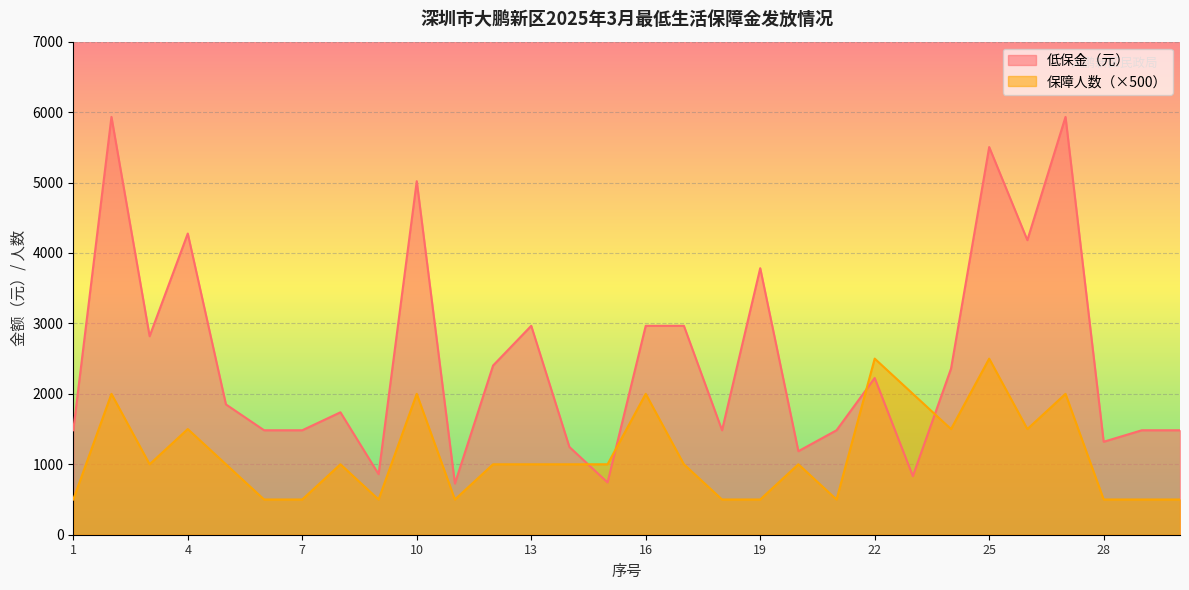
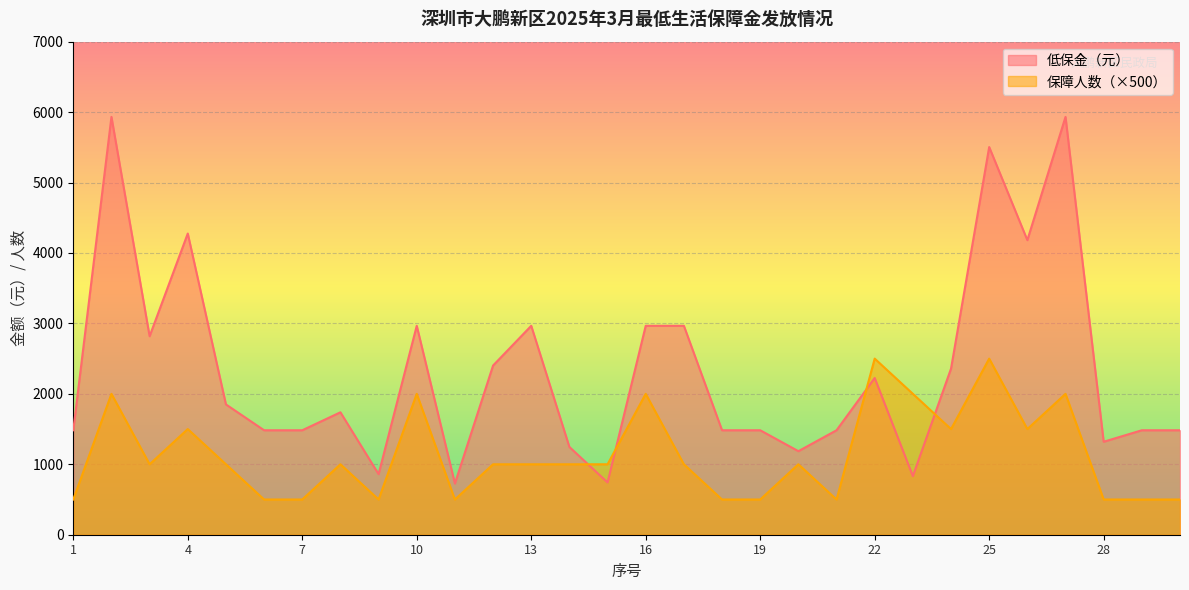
低保金（元）, 10: 5000 -> 3000
低保金（元）, 19: 3800 -> 1500
